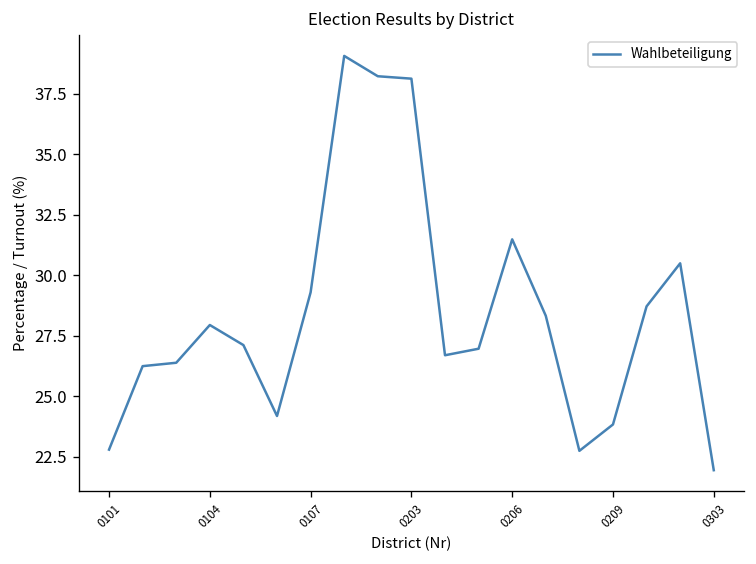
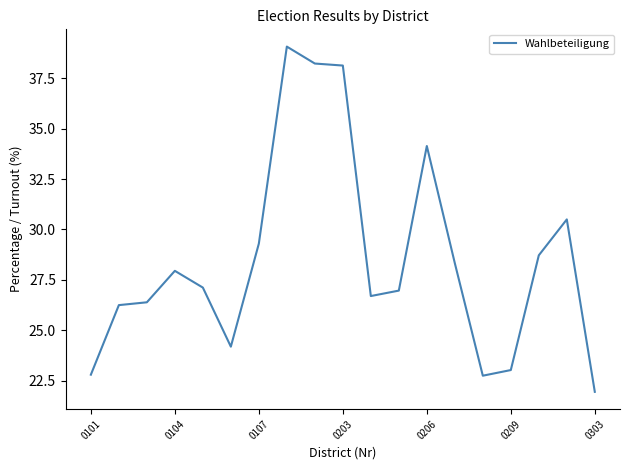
0206: 31.5 -> 34.1
0209: 23.8 -> 23.0
